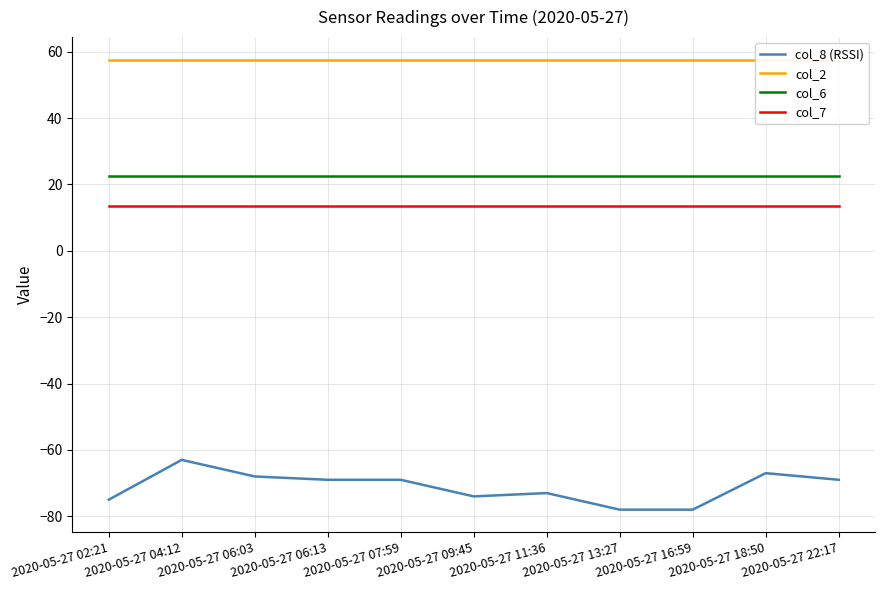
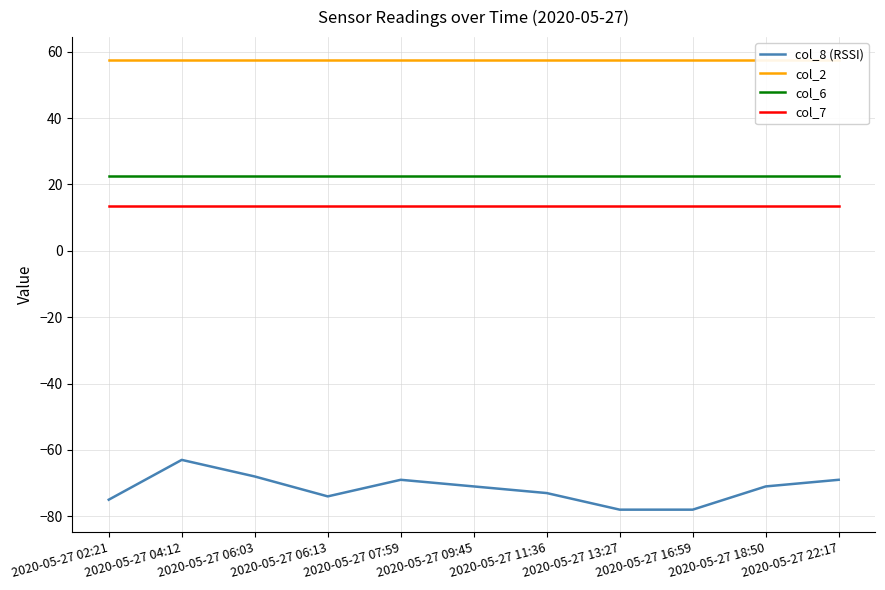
col_8 (RSSI), 2020-05-27 06:13: -69 -> -74
col_8 (RSSI), 2020-05-27 09:45: -74 -> -71
col_8 (RSSI), 2020-05-27 18:50: -67 -> -71
